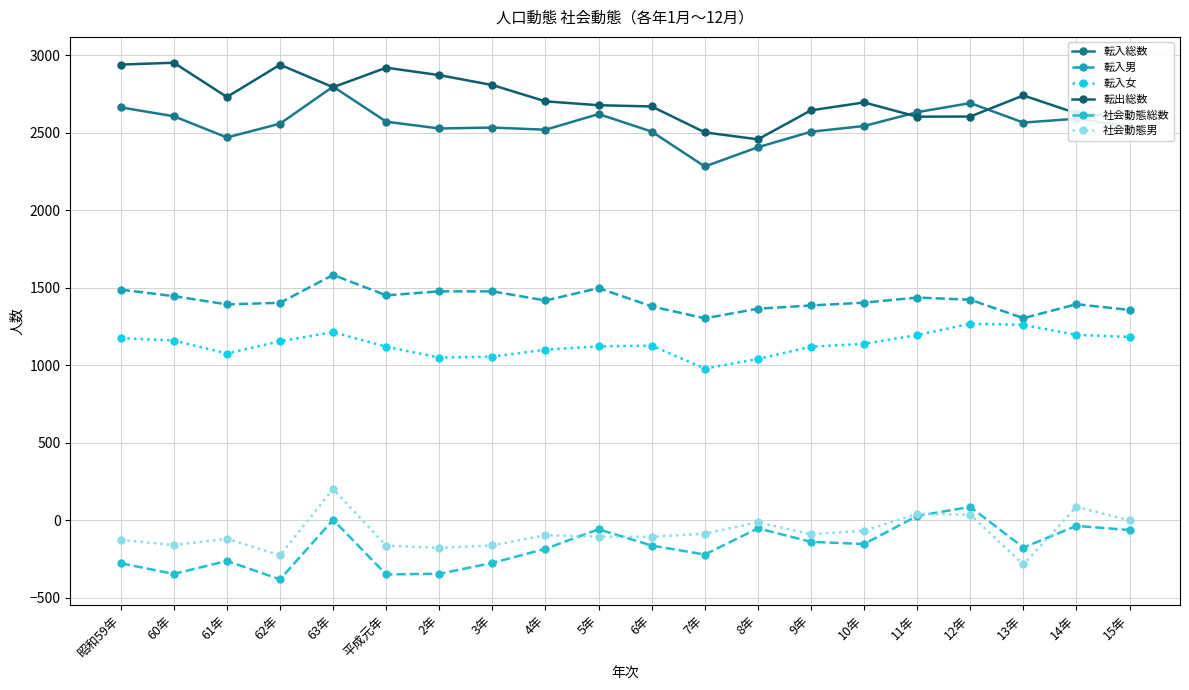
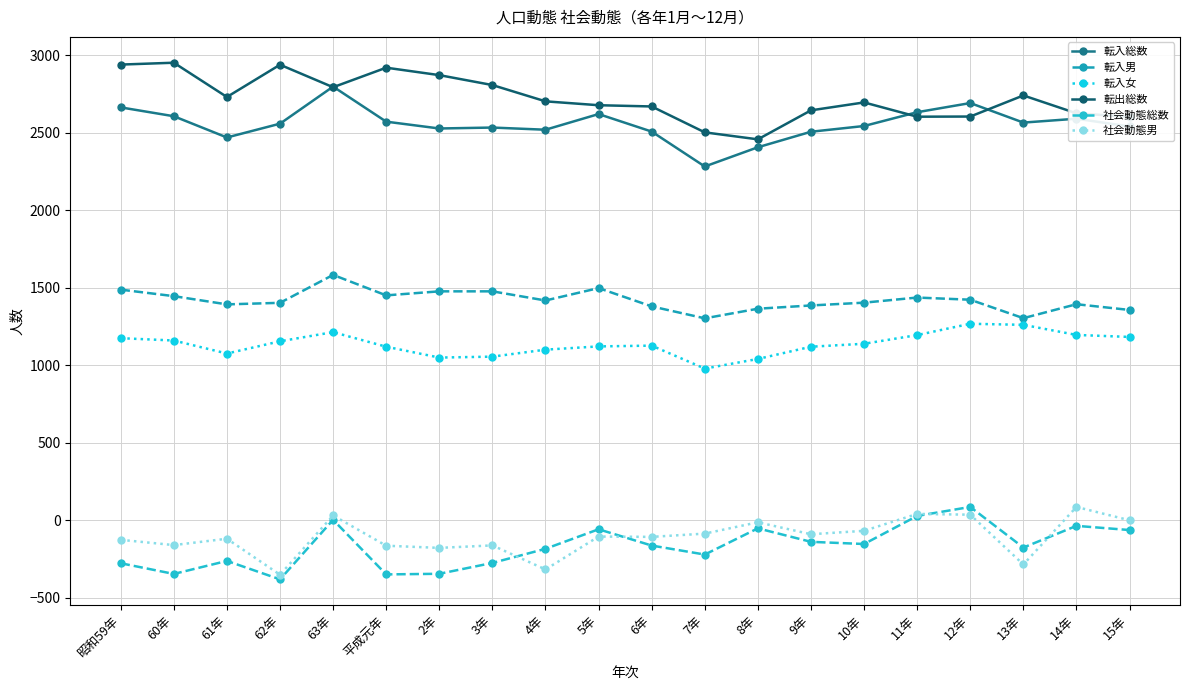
社会動態男, 62年: -230 -> -350
社会動態男, 63年: 200 -> 30
社会動態男, 4年: -100 -> -320
